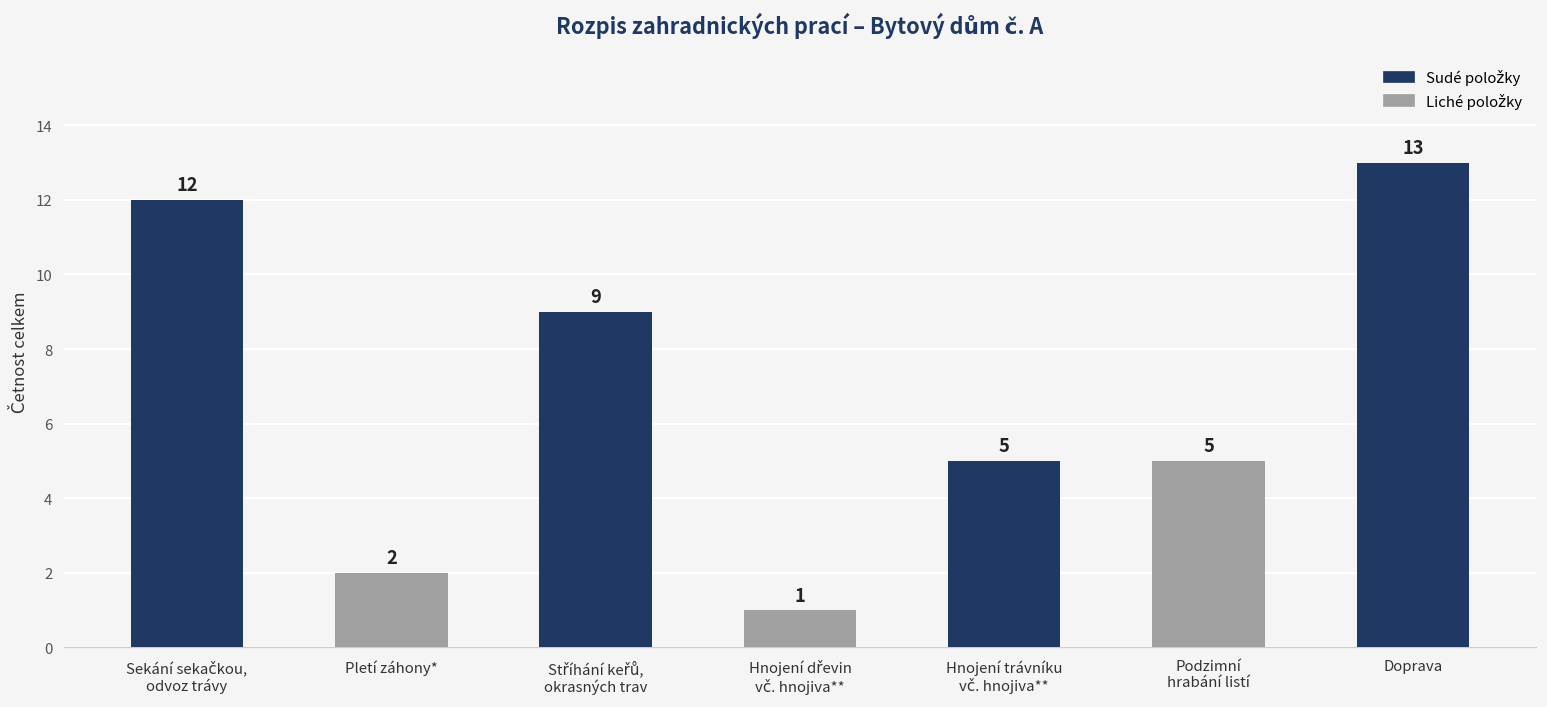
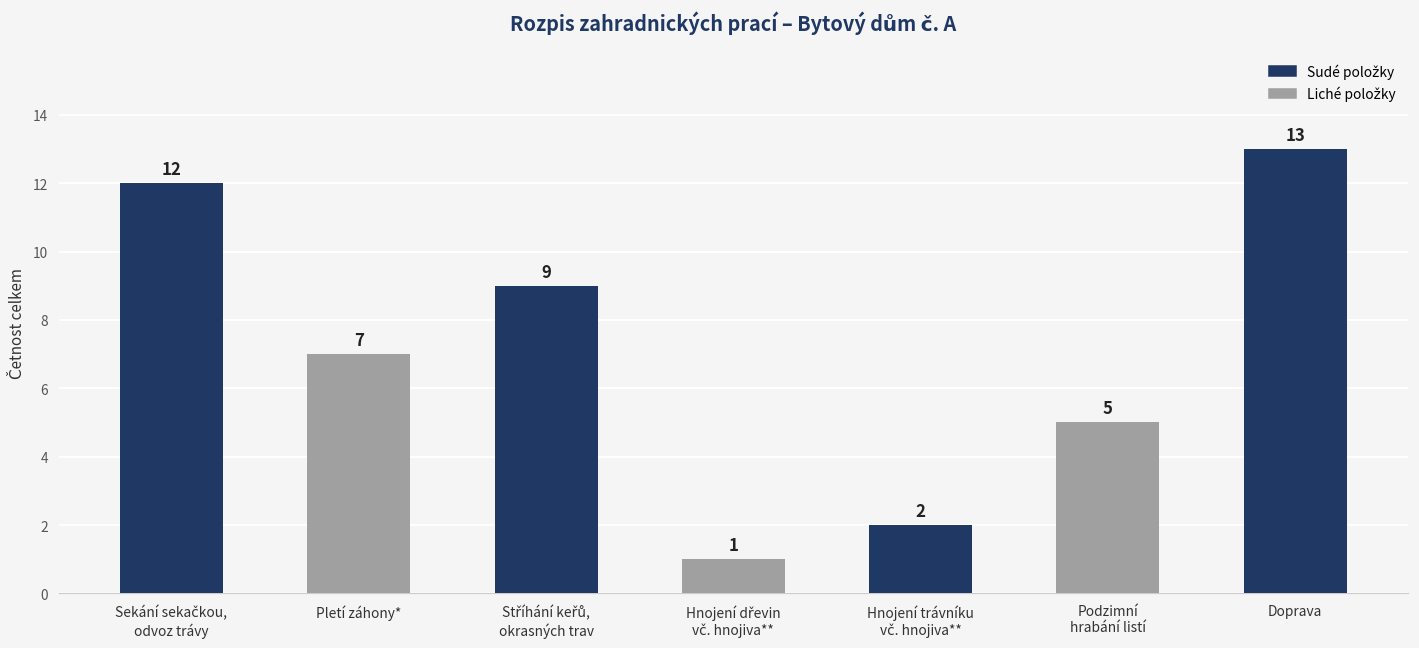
Pletí záhony*: 2 -> 7
Hnojení trávníku vč. hnojiva**: 5 -> 2
